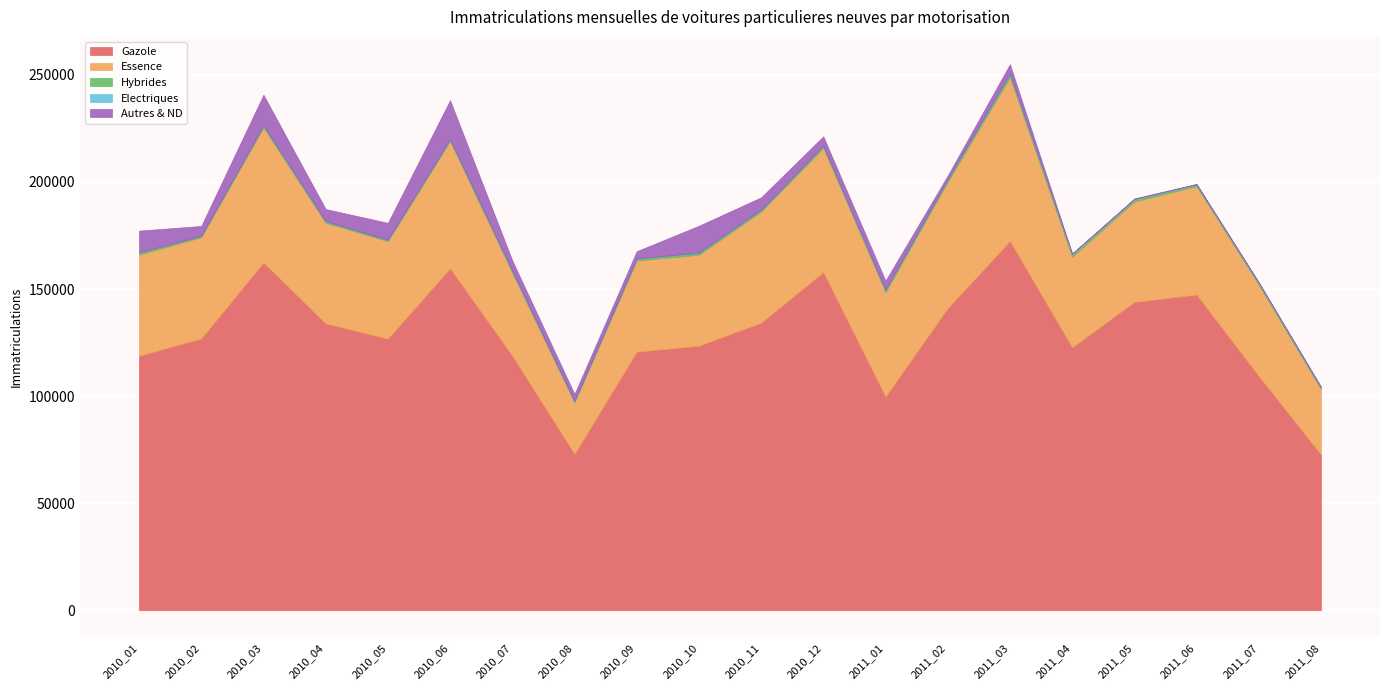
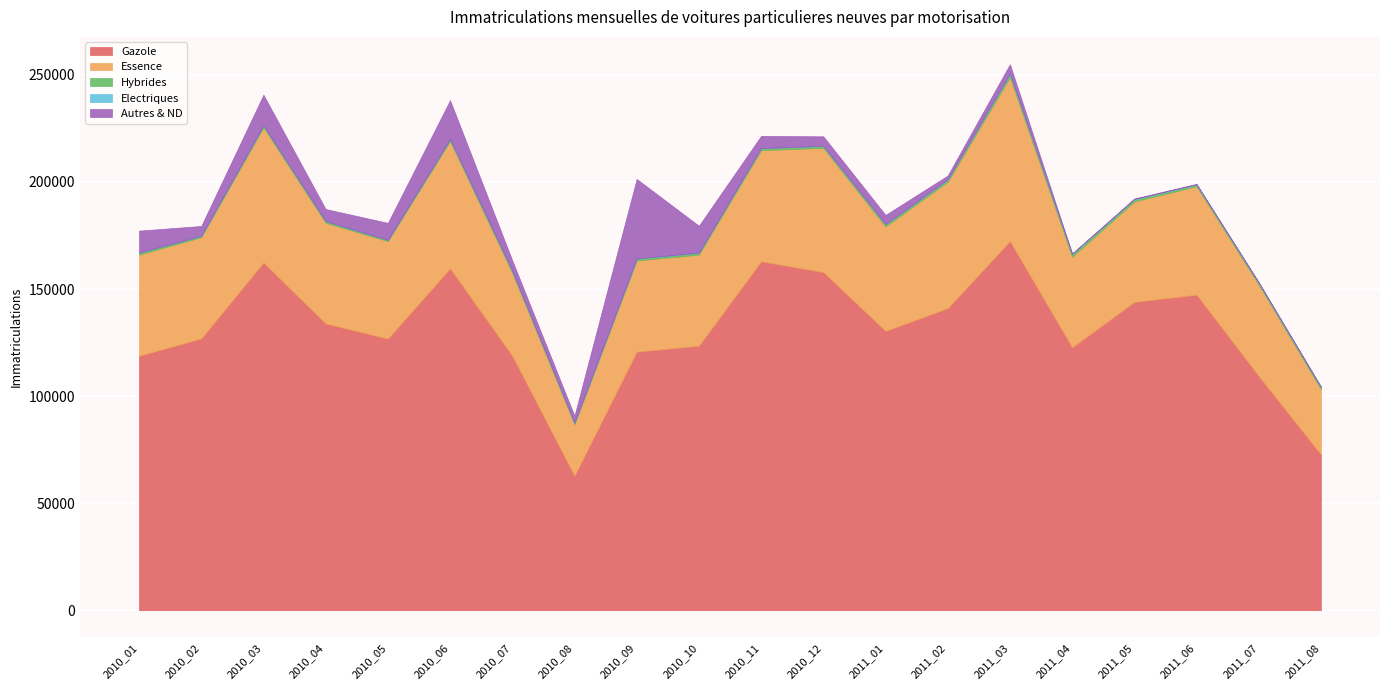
Gazole, 2010_08: 73000 -> 63000
Autres & ND, 2010_09: 3000 -> 37000
Gazole, 2010_11: 134000 -> 163000
Gazole, 2011_01: 100000 -> 130000
